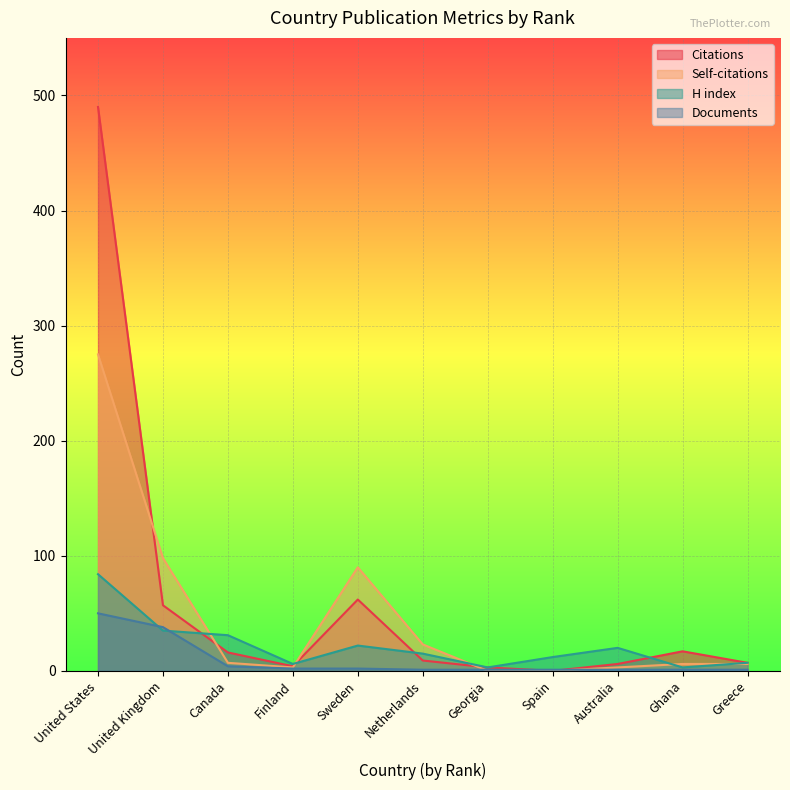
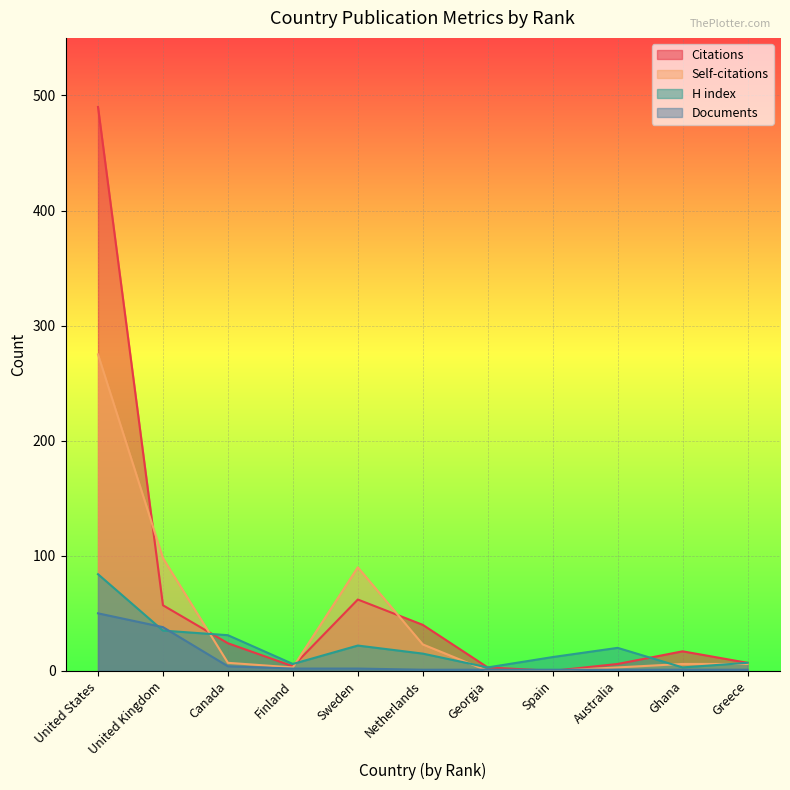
Citations, Canada: 16 -> 24
Citations, Netherlands: 9 -> 40
